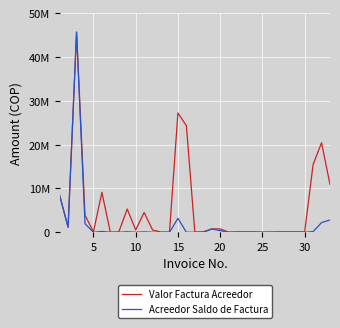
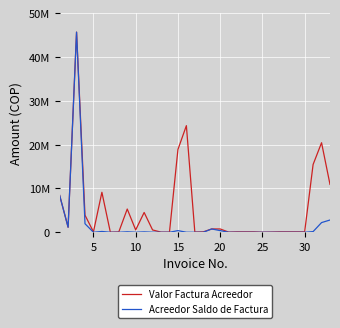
Valor Factura Acreedor, 15: 27000000 -> 19000000
Acreedor Saldo de Factura, 15: 3000000 -> 0
